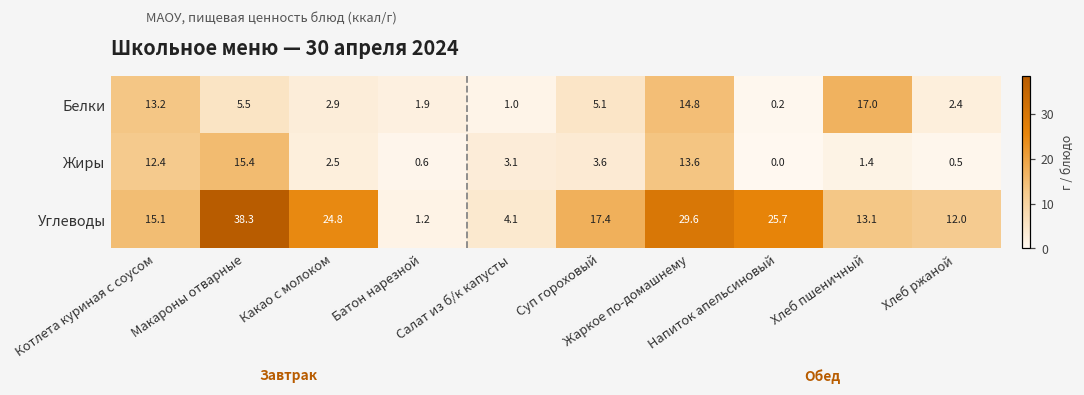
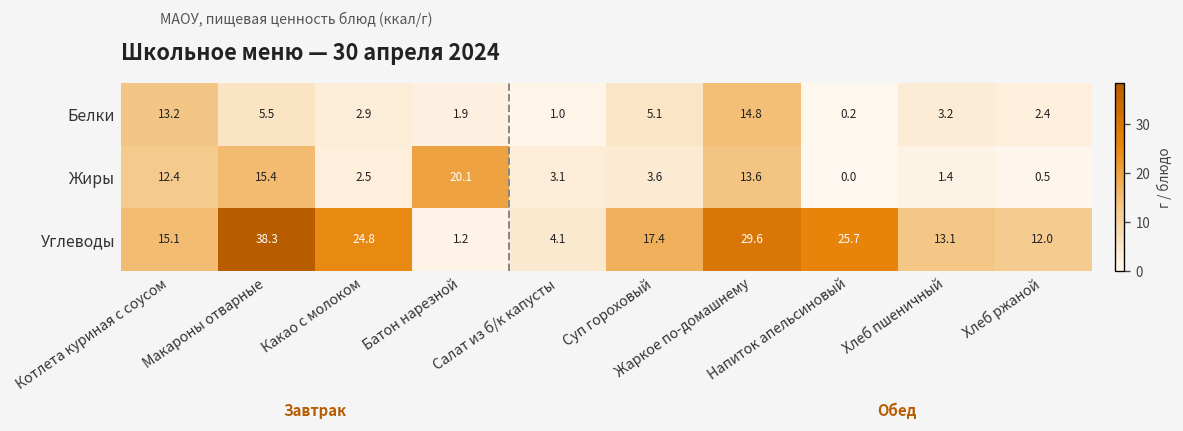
Белки, Хлеб пшеничный: 17.0 -> 3.2
Жиры, Батон нарезной: 0.6 -> 20.1
